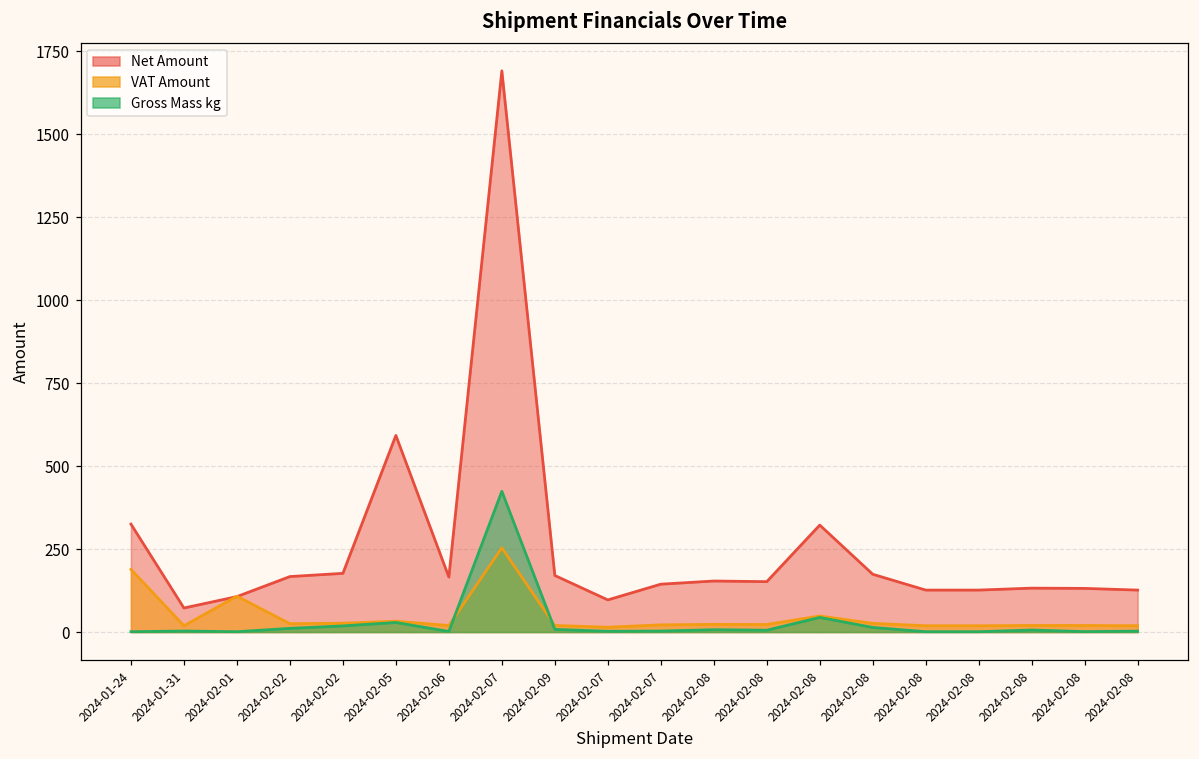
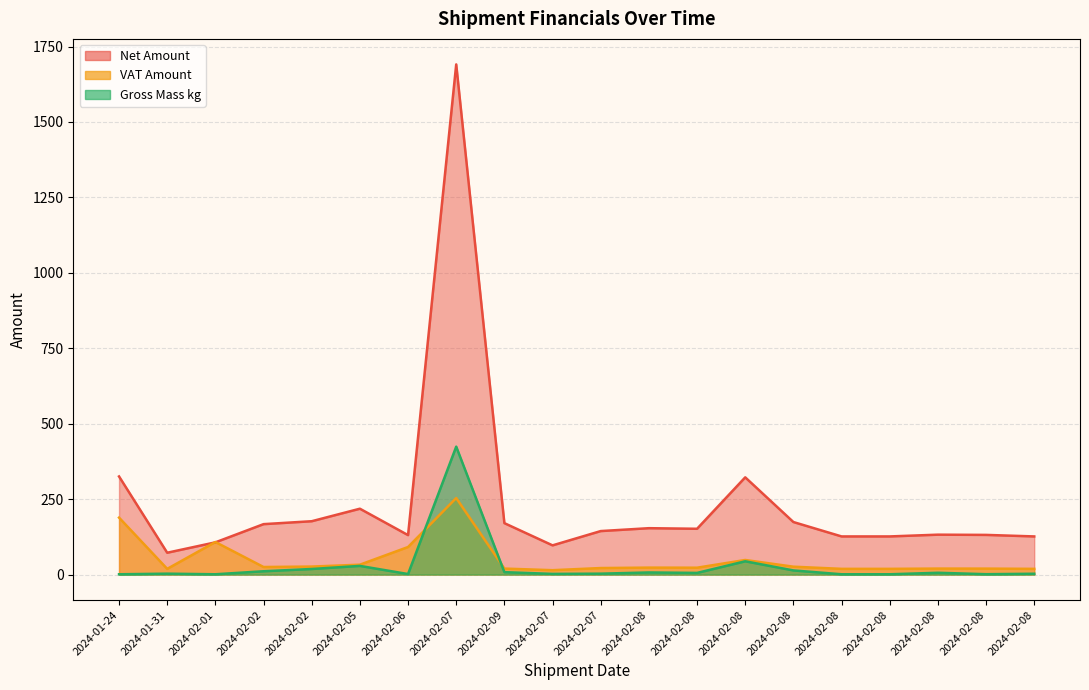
Net Amount, 2024-02-05: 590 -> 220
Net Amount, 2024-02-06: 170 -> 130
VAT Amount, 2024-02-06: 20 -> 90
